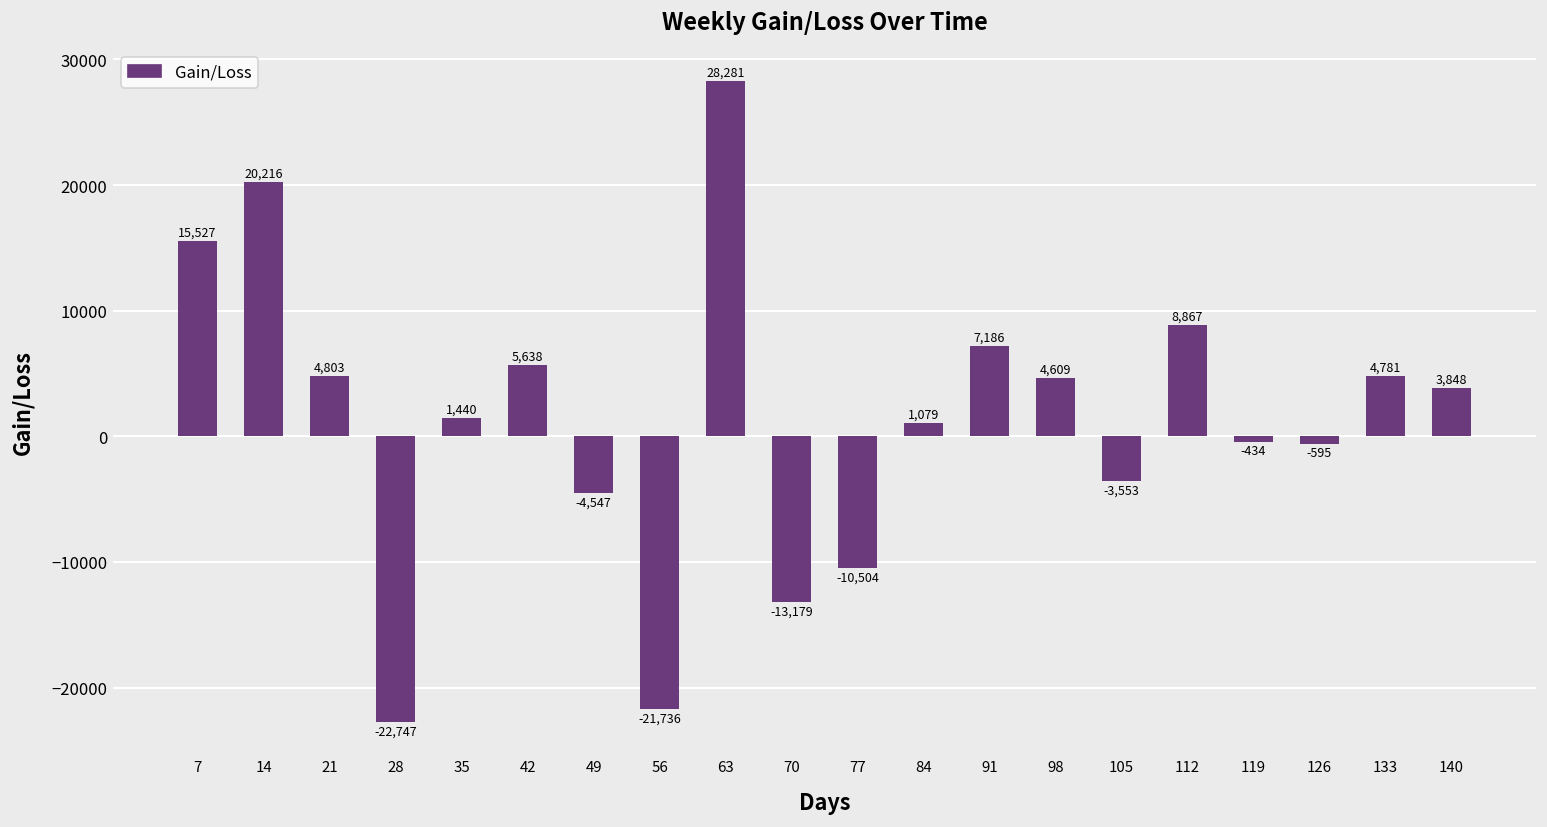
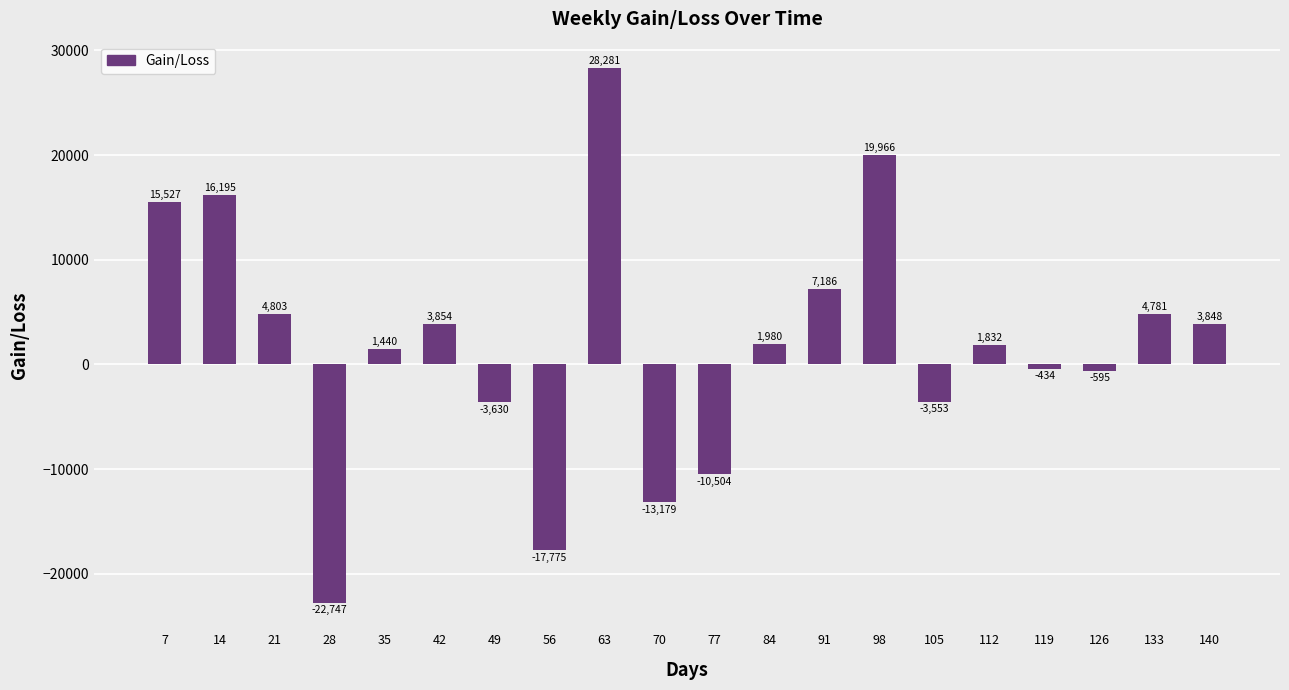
14: 20,216 -> 16,195
42: 5,638 -> 3,854
49: -4,547 -> -3,630
56: -21,736 -> -17,775
84: 1,079 -> 1,980
98: 4,609 -> 19,966
112: 8,867 -> 1,832
